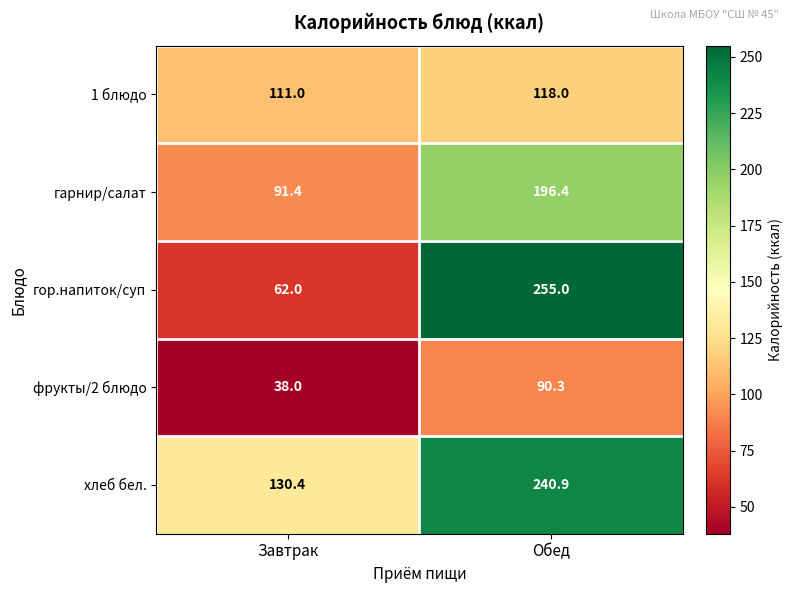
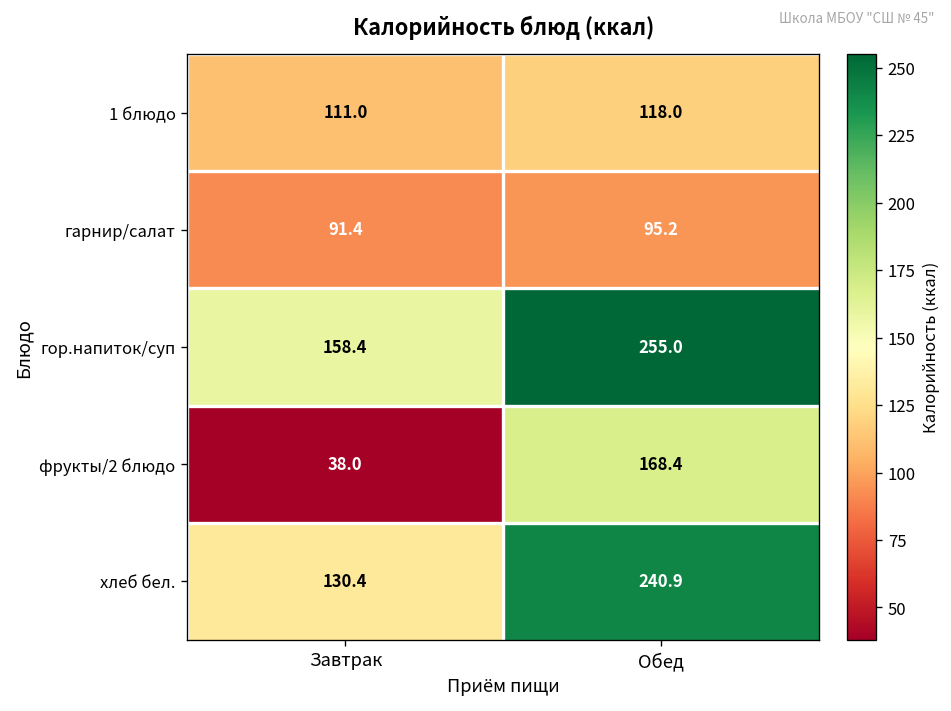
гарнир/салат, Обед: 196.4 -> 95.2
гор.напиток/суп, Завтрак: 62.0 -> 158.4
фрукты/2 блюдо, Обед: 90.3 -> 168.4
